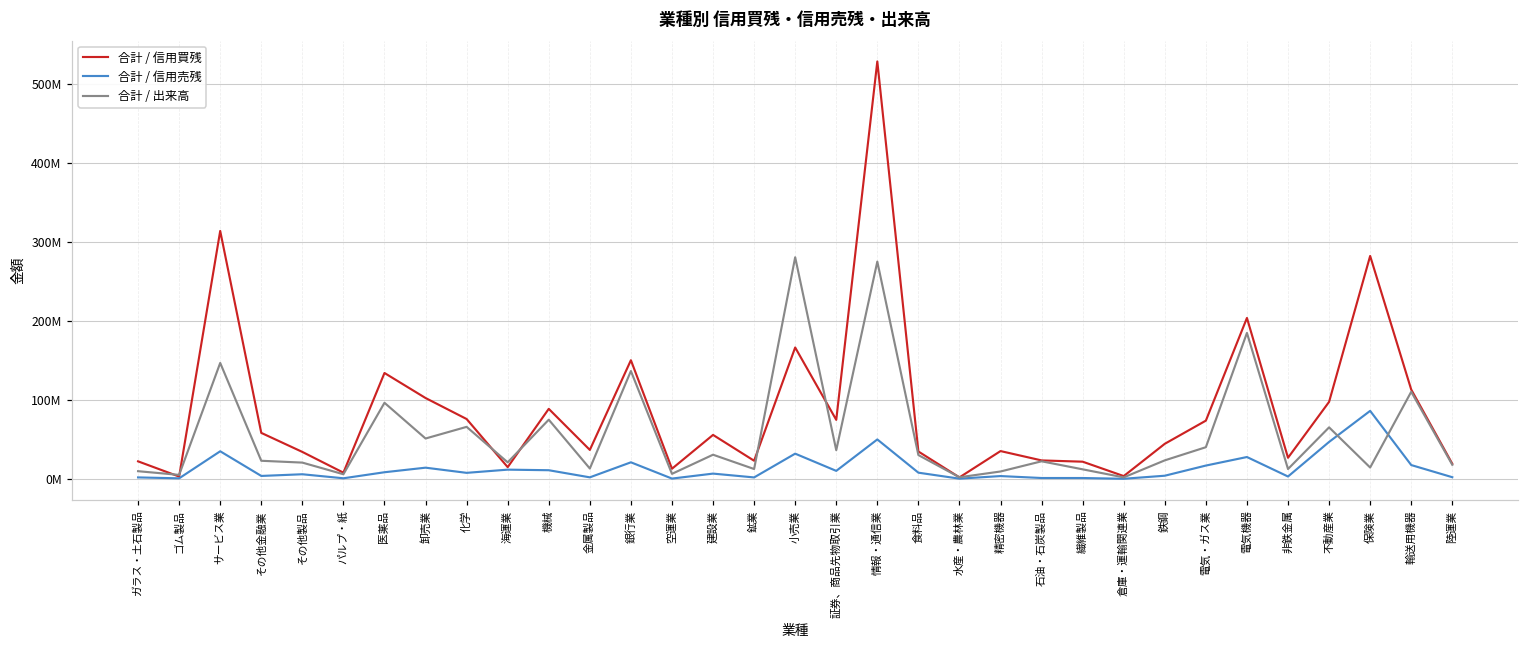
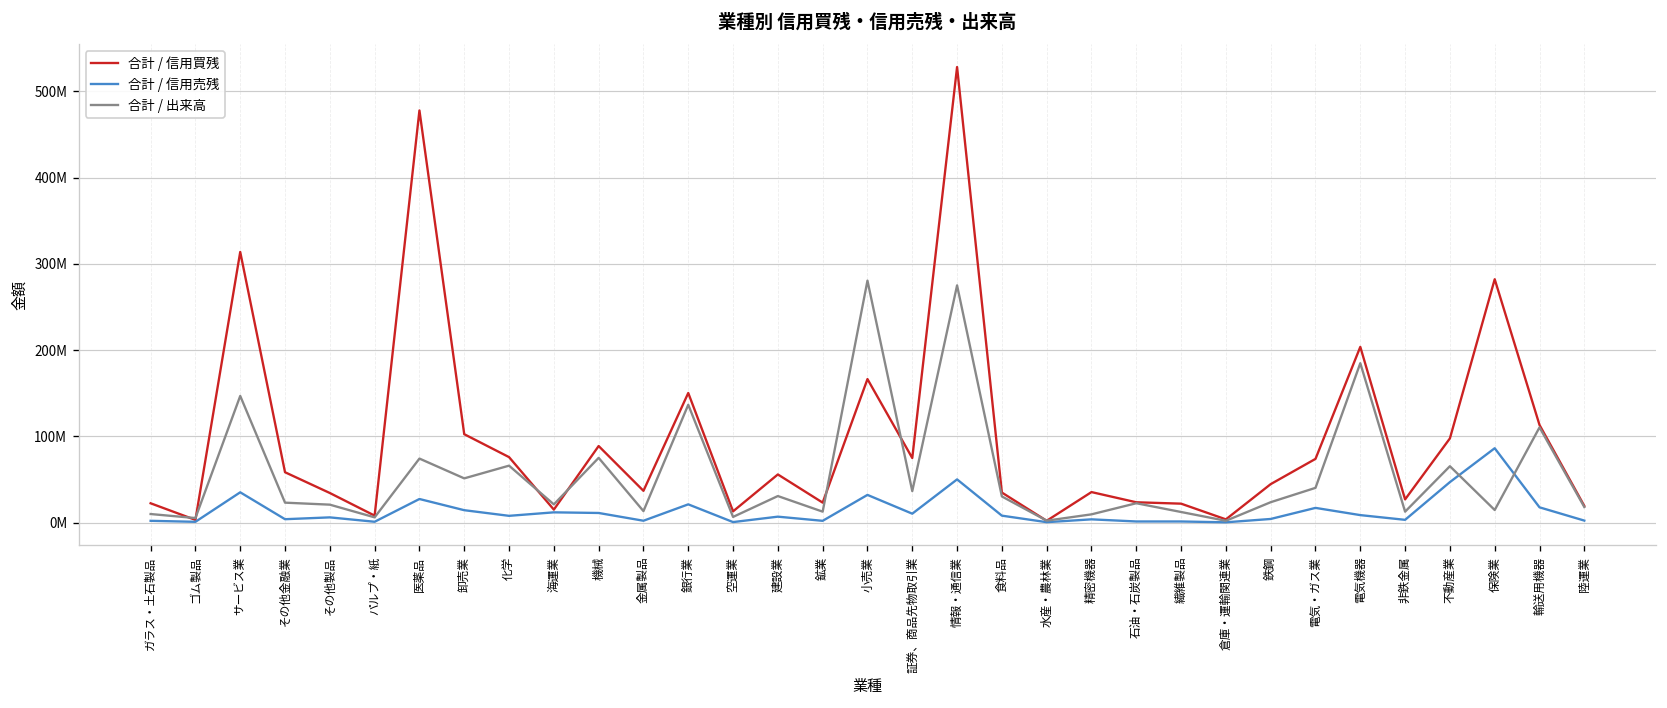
合計 / 信用買残, 医薬品: 130000000 -> 480000000
合計 / 信用売残, 医薬品: 10000000 -> 30000000
合計 / 出来高, 医薬品: 100000000 -> 70000000
合計 / 信用売残, 電気機器: 30000000 -> 10000000
